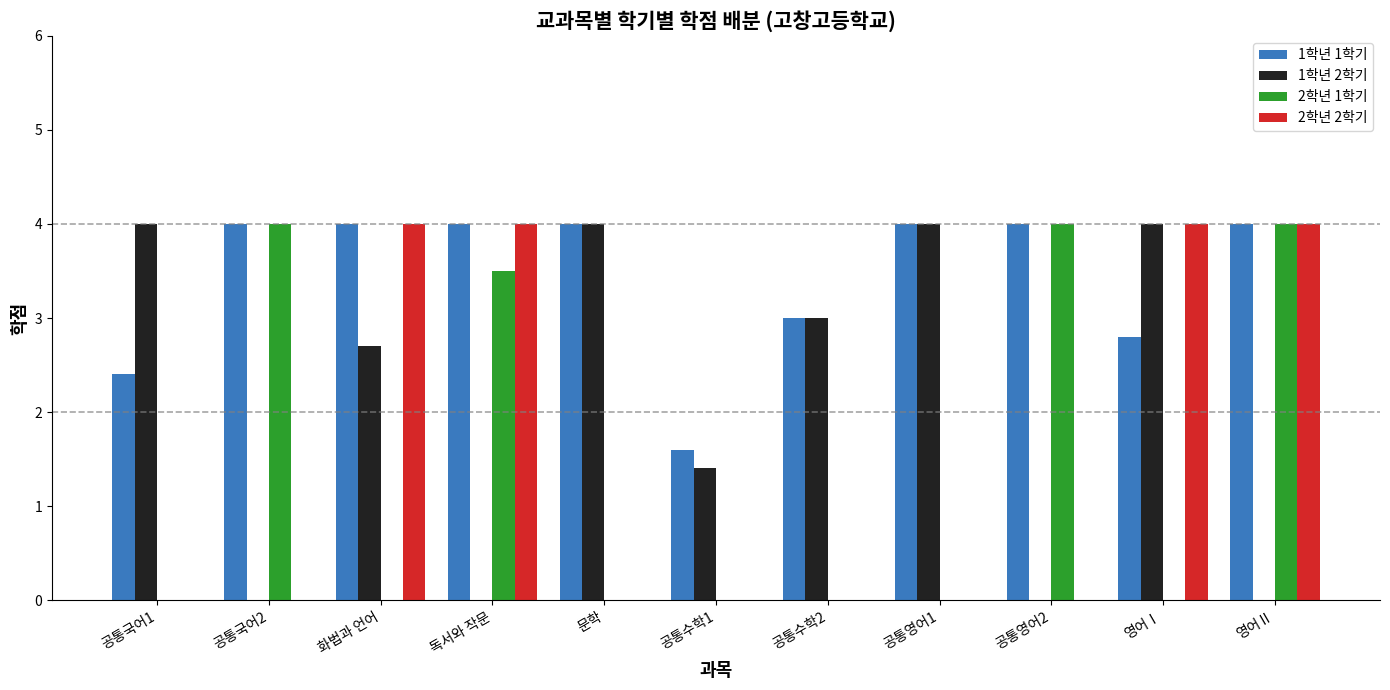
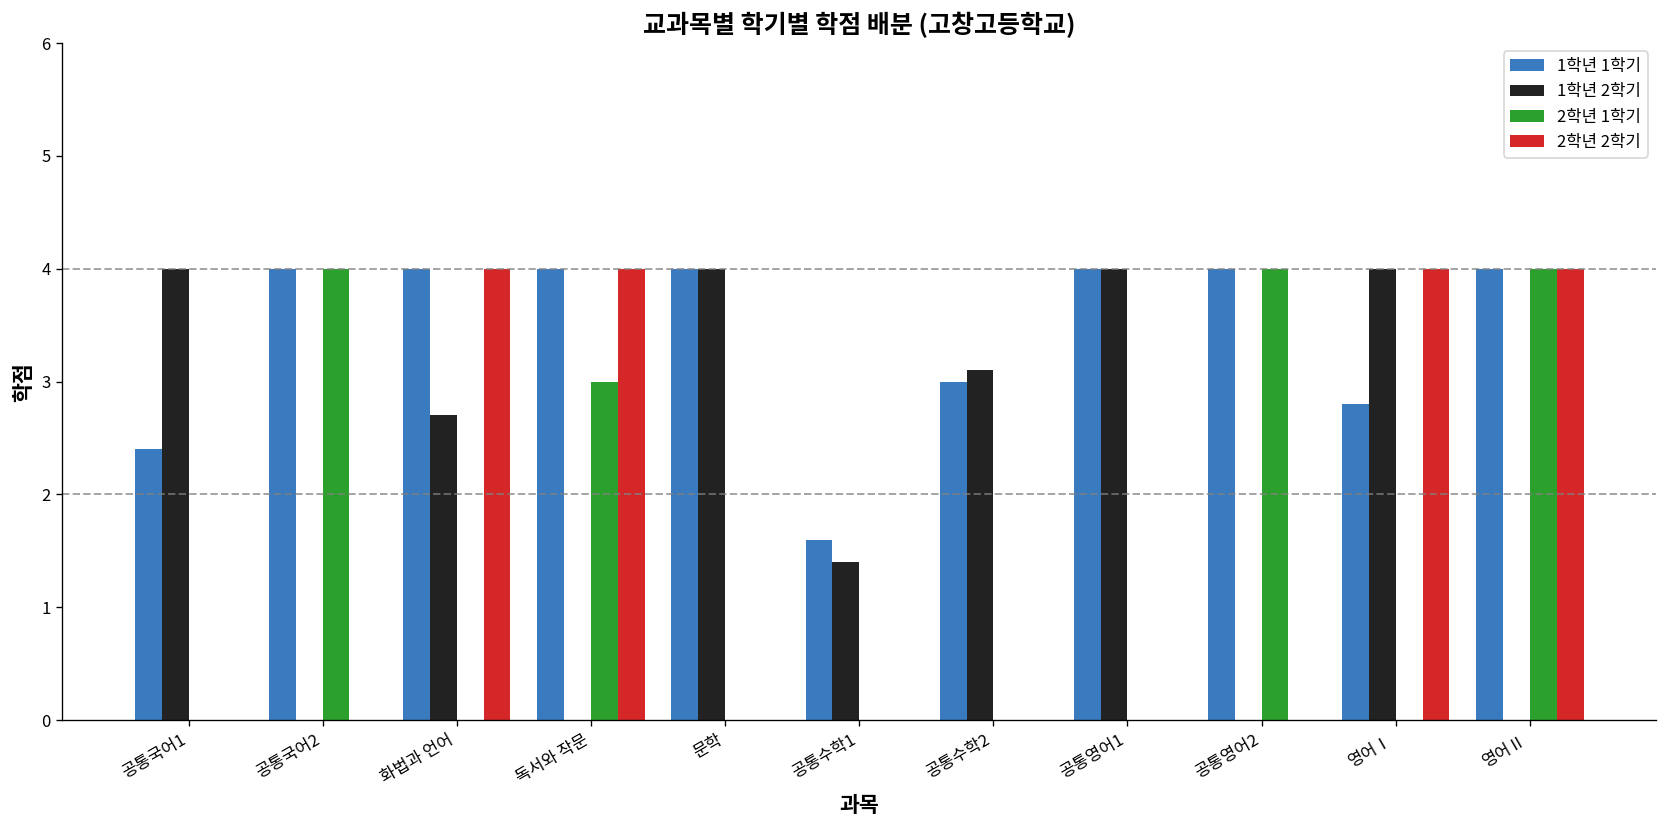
2학년 1학기, 독서와 작문: 3.5 -> 3.0
1학년 2학기, 공통수학2: 3.0 -> 3.1
